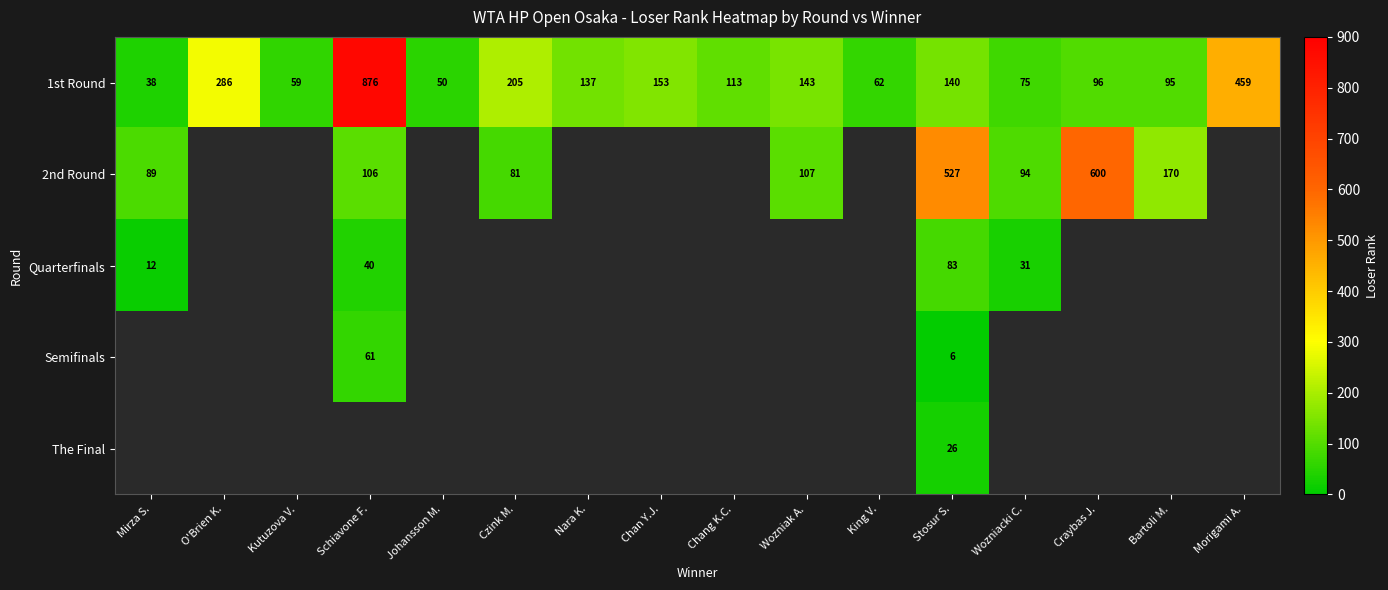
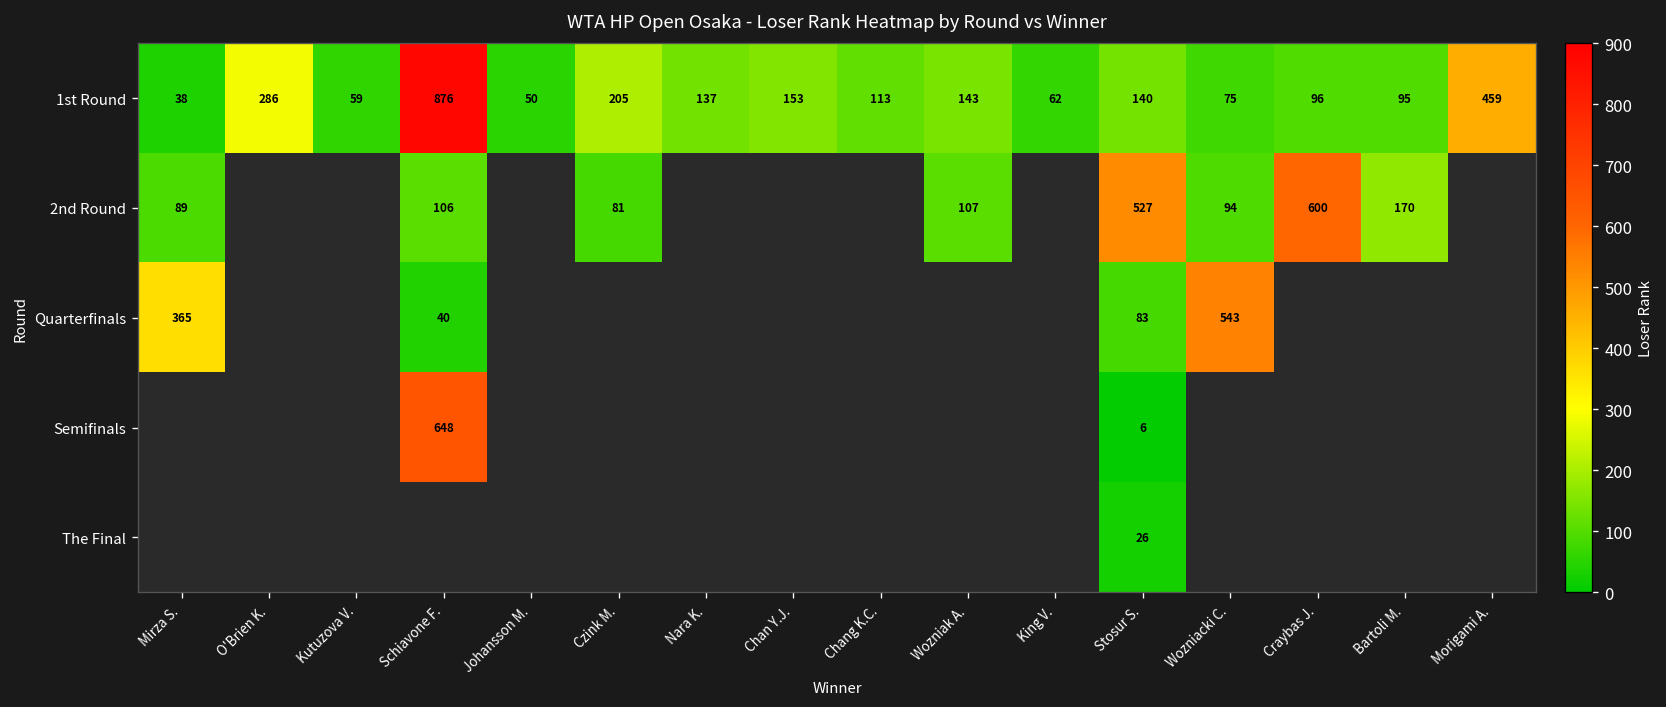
Quarterfinals, Mirza S.: 12 -> 365
Quarterfinals, Wozniacki C.: 31 -> 543
Semifinals, Schiavone F.: 61 -> 648
